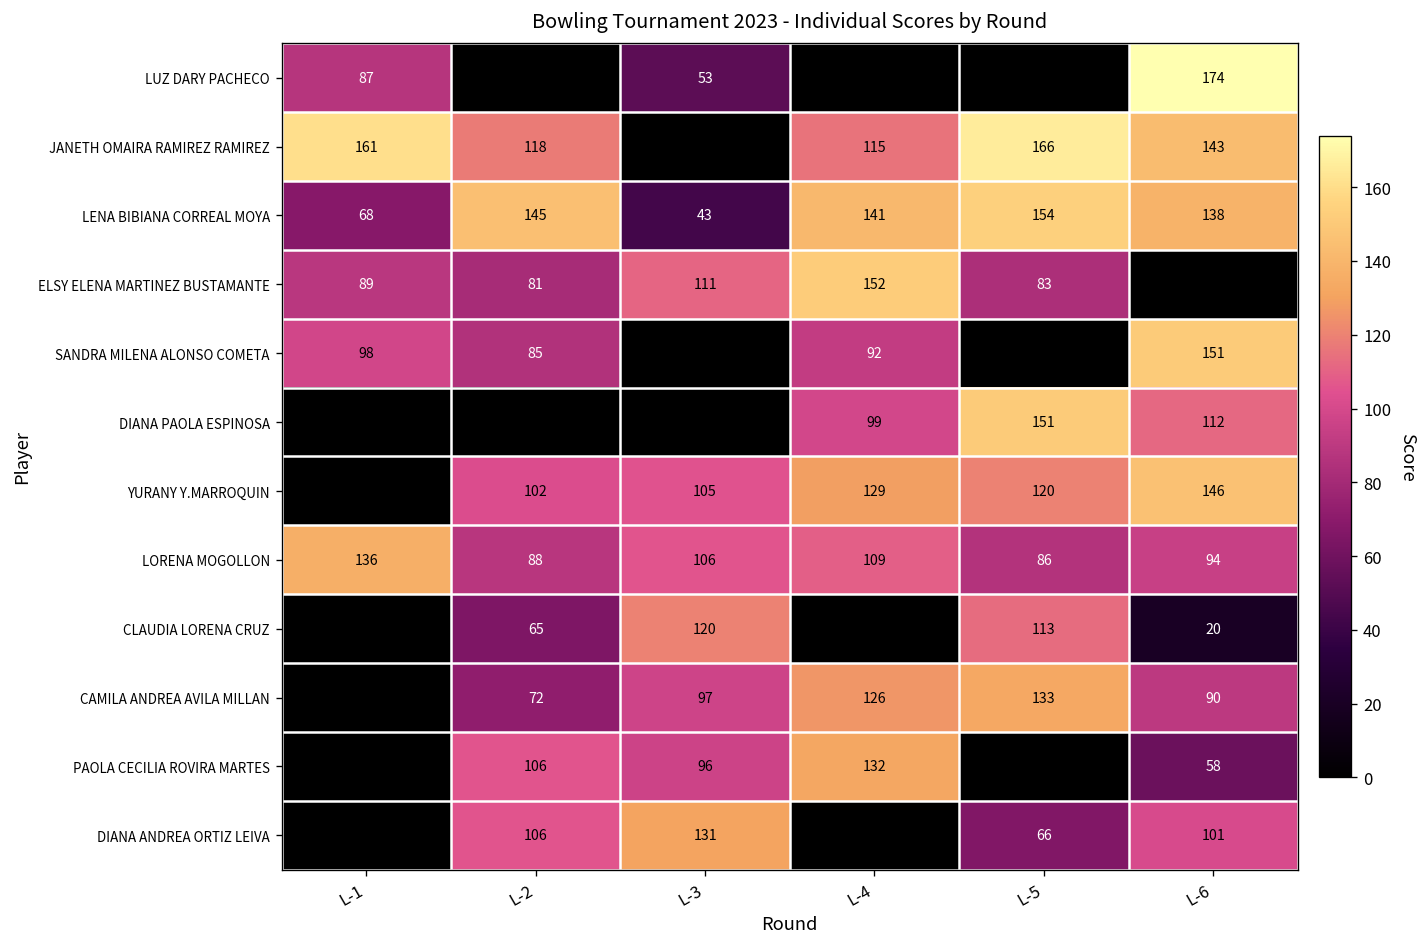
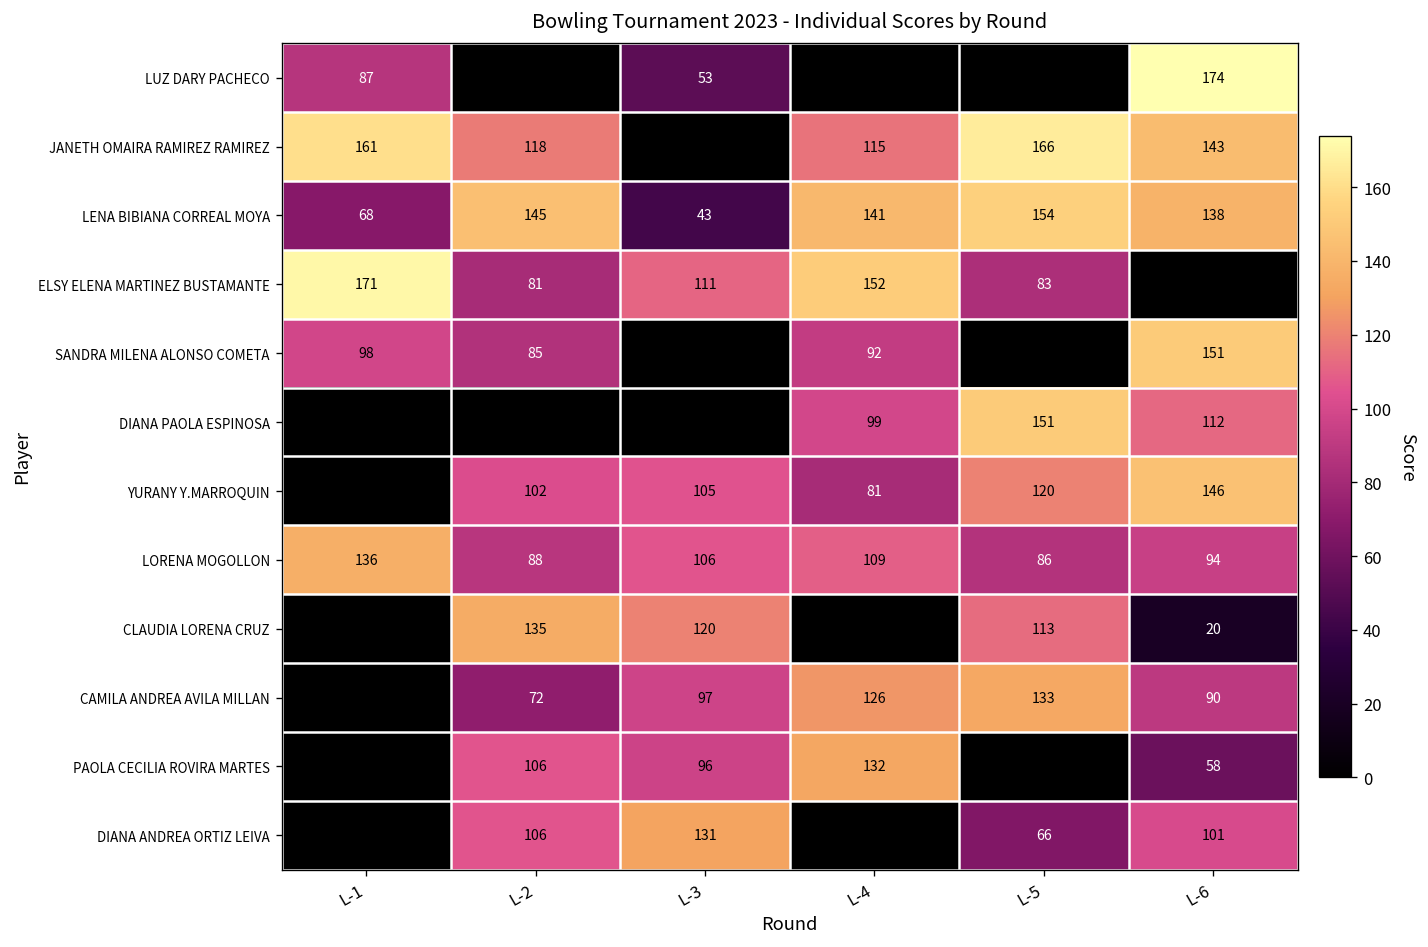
ELSY ELENA MARTINEZ BUSTAMANTE, L-1: 89 -> 171
YURANY Y.MARROQUIN, L-4: 129 -> 81
CLAUDIA LORENA CRUZ, L-2: 65 -> 135
